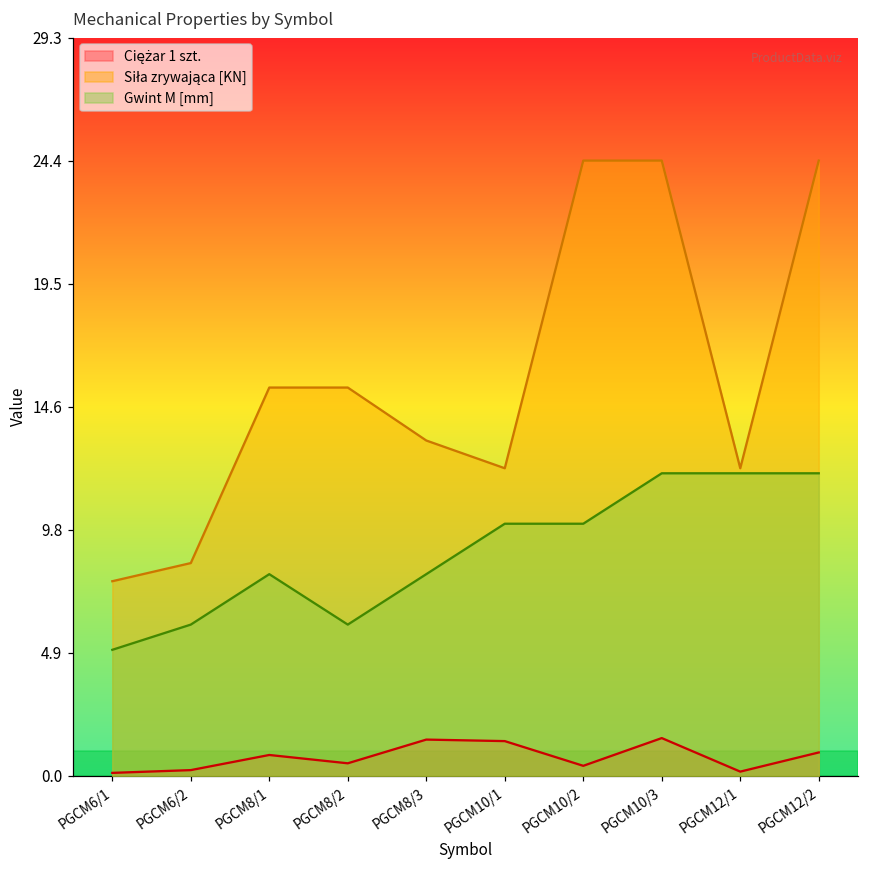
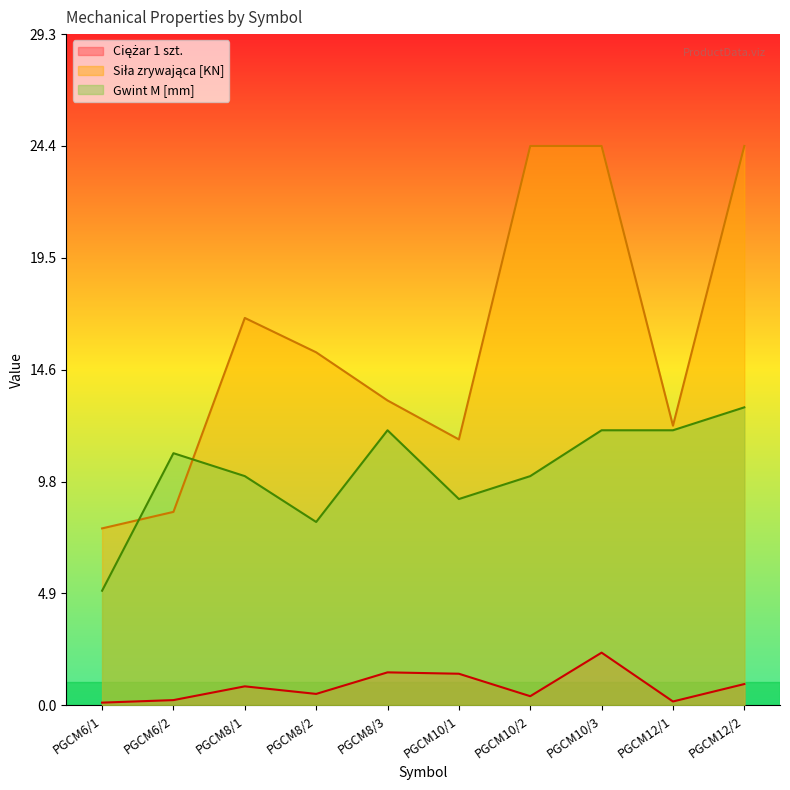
Gwint M [mm], PGCM6/2: 6 -> 11
Siła zrywająca [KN], PGCM8/1: 15.4 -> 16.9
Gwint M [mm], PGCM8/1: 8 -> 10
Gwint M [mm], PGCM8/2: 6 -> 8
Gwint M [mm], PGCM8/3: 8 -> 12
Siła zrywająca [KN], PGCM10/1: 12.2 -> 11.6
Gwint M [mm], PGCM10/1: 10 -> 9
Ciężar 1 szt., PGCM10/3: 1.5 -> 2.3
Gwint M [mm], PGCM12/2: 12 -> 13
